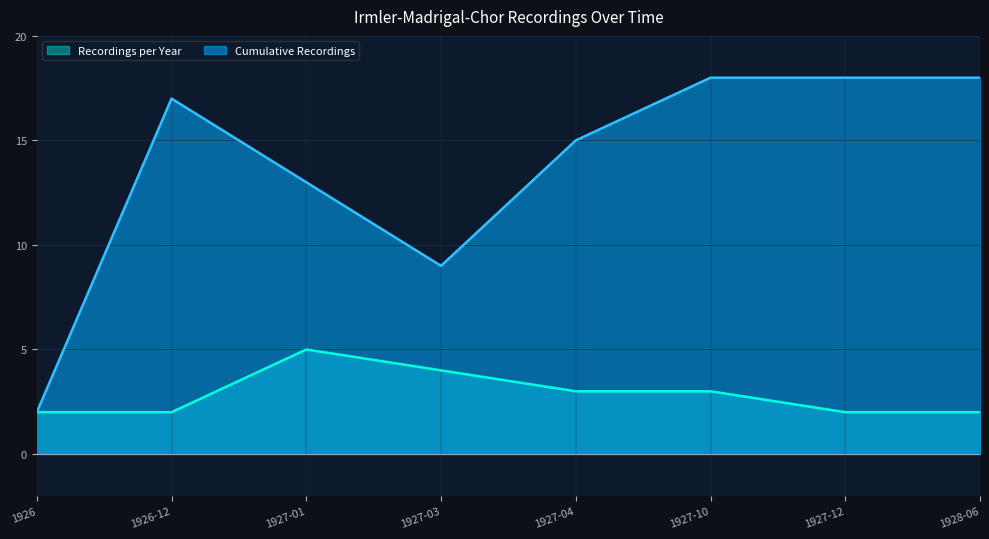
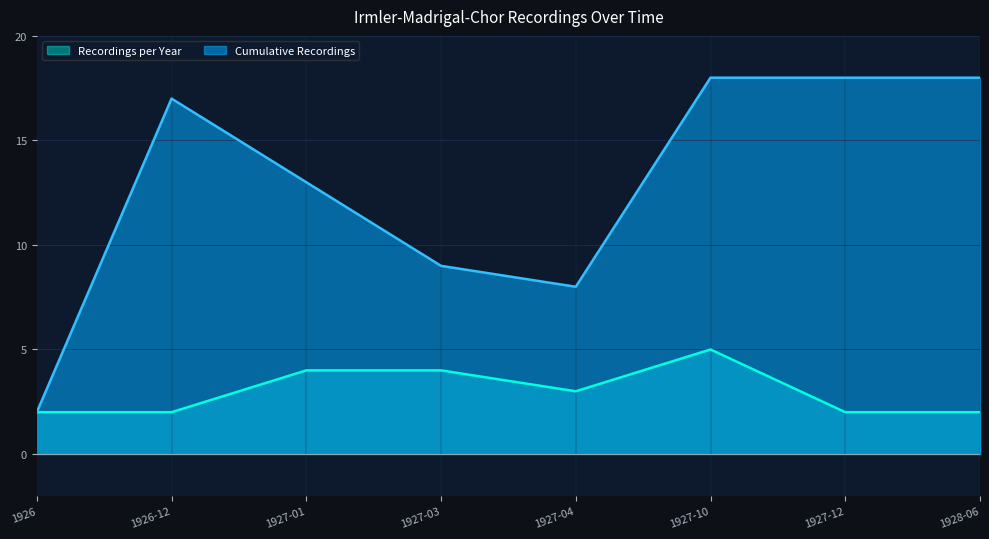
Recordings per Year, 1927-01: 5 -> 4
Cumulative Recordings, 1927-04: 15 -> 8
Recordings per Year, 1927-10: 3 -> 5
